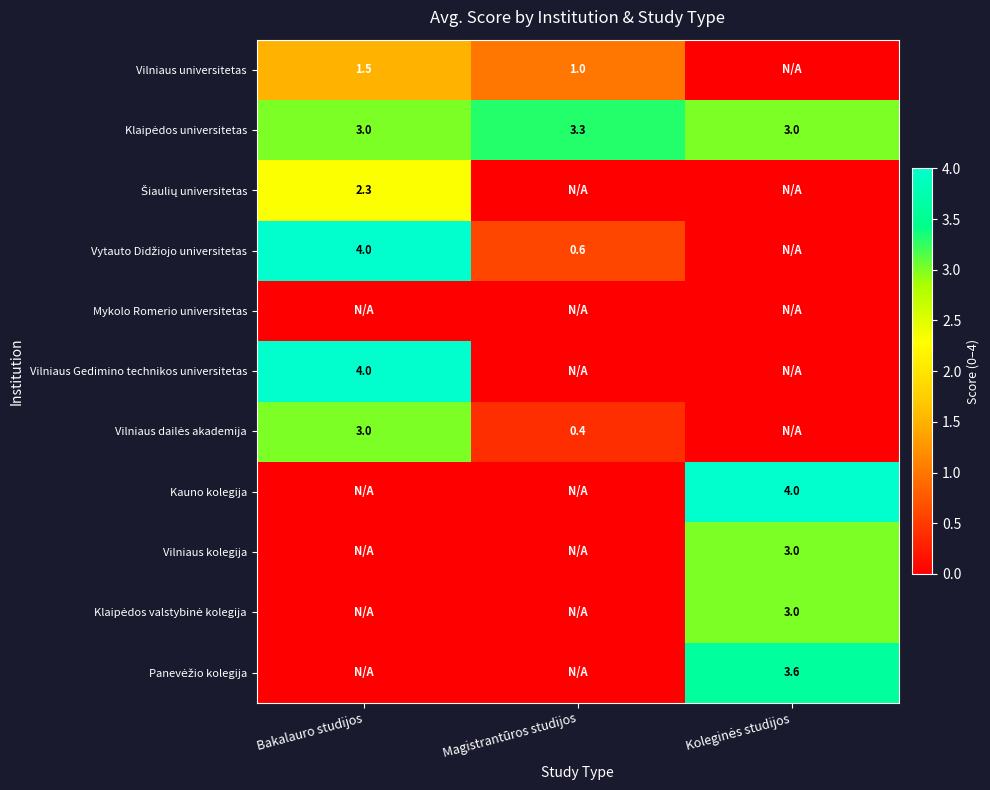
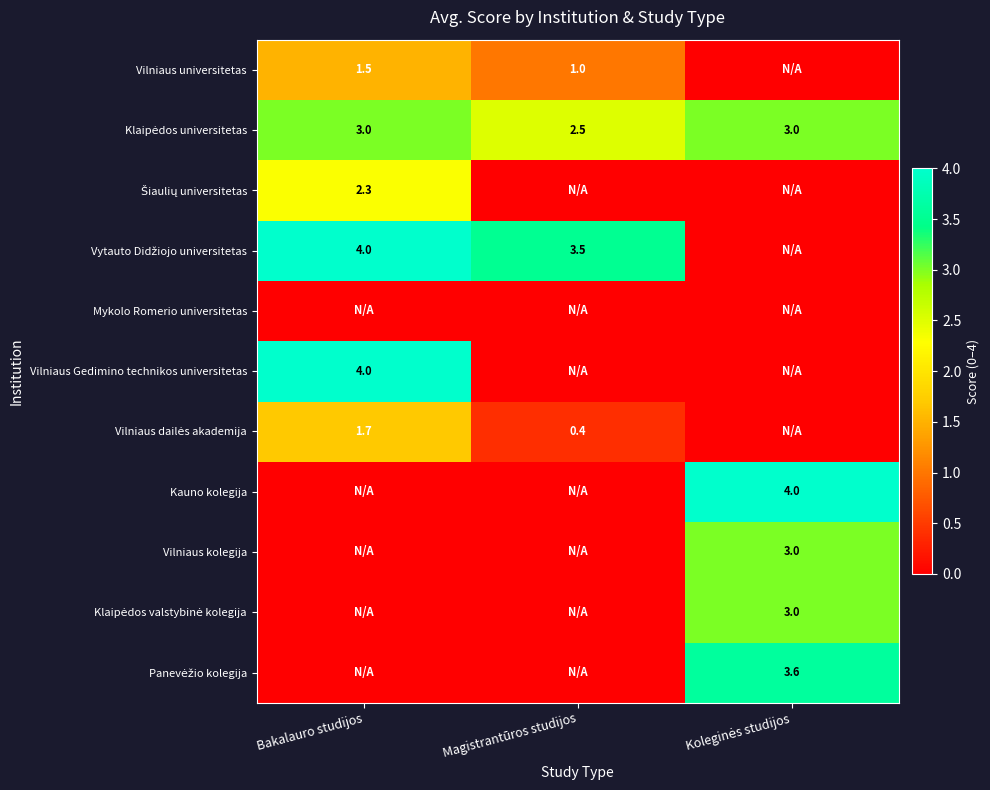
Klaipėdos universitetas, Magistrantūros studijos: 3.3 -> 2.5
Vytauto Didžiojo universitetas, Magistrantūros studijos: 0.6 -> 3.5
Vilniaus dailės akademija, Bakalauro studijos: 3.0 -> 1.7
